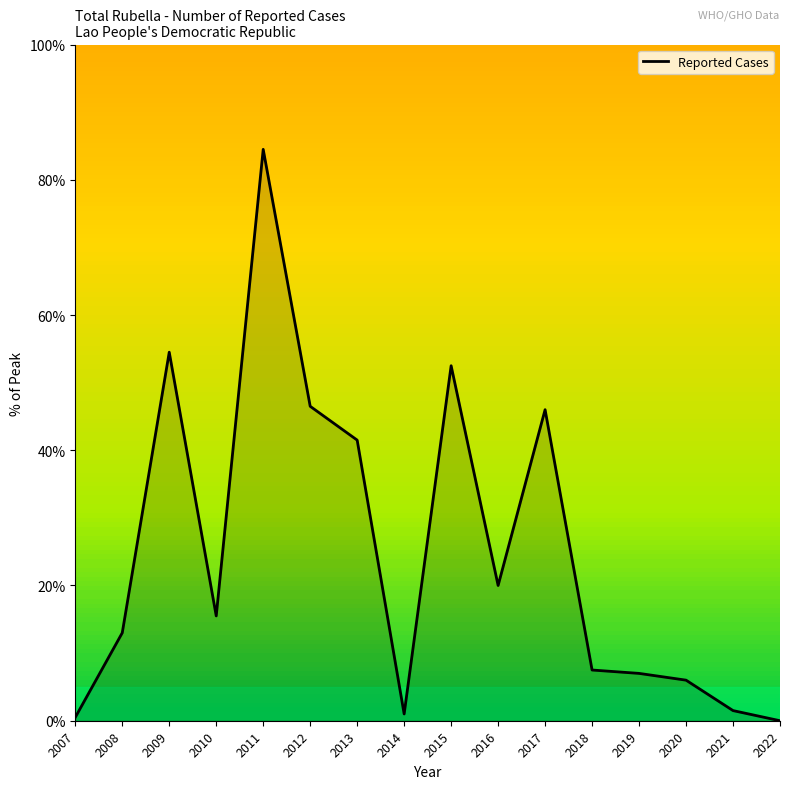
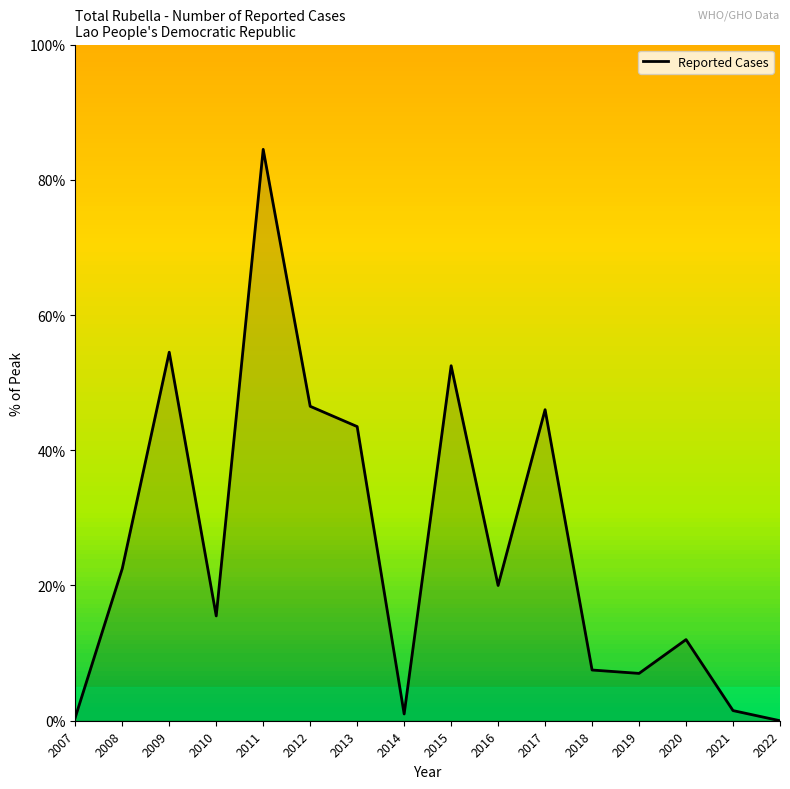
2008: 13% -> 23%
2013: 42% -> 44%
2020: 6% -> 12%
